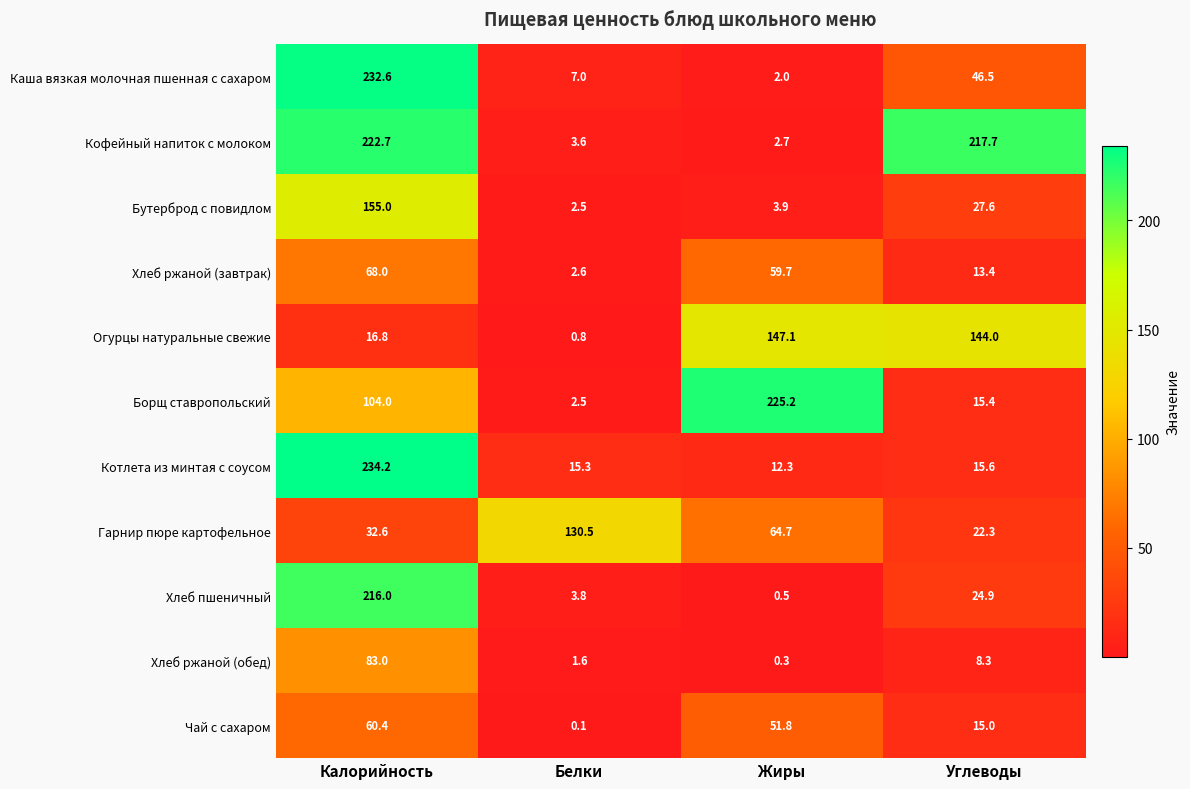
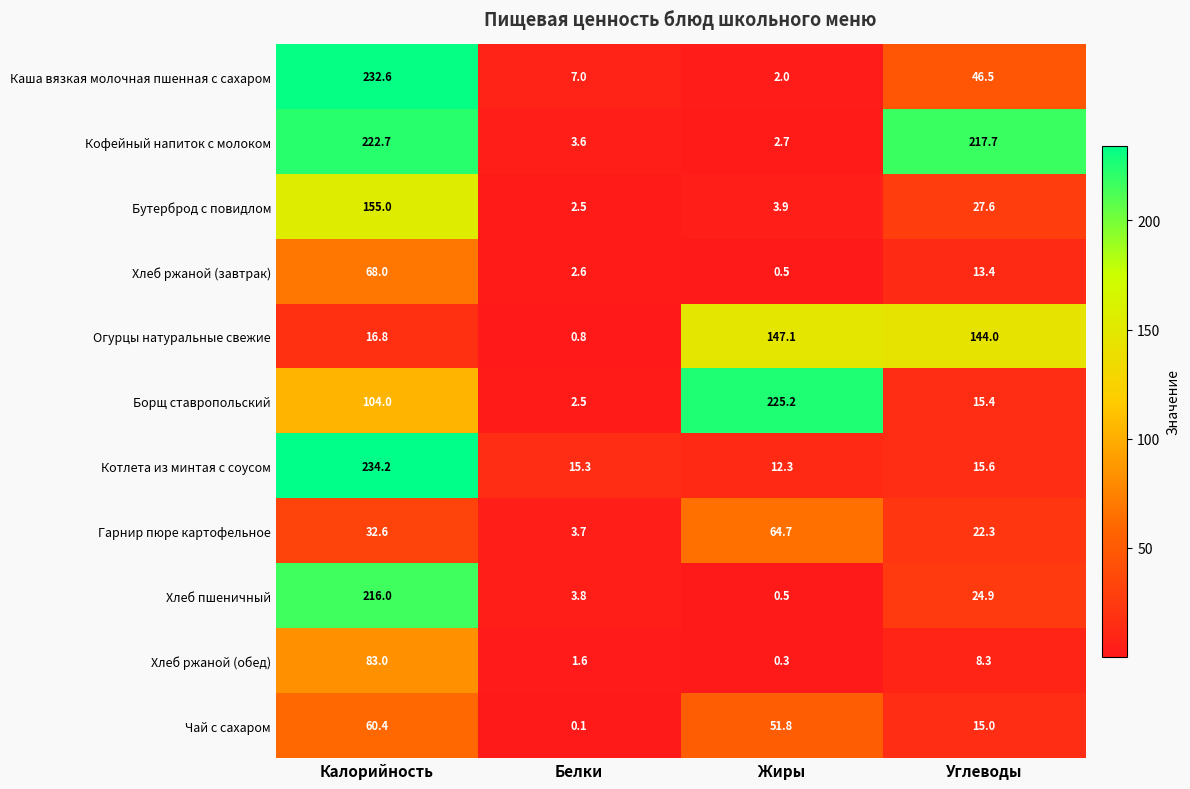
Хлеб ржаной (завтрак), Жиры: 59.7 -> 0.5
Гарнир пюре картофельное, Белки: 130.5 -> 3.7
